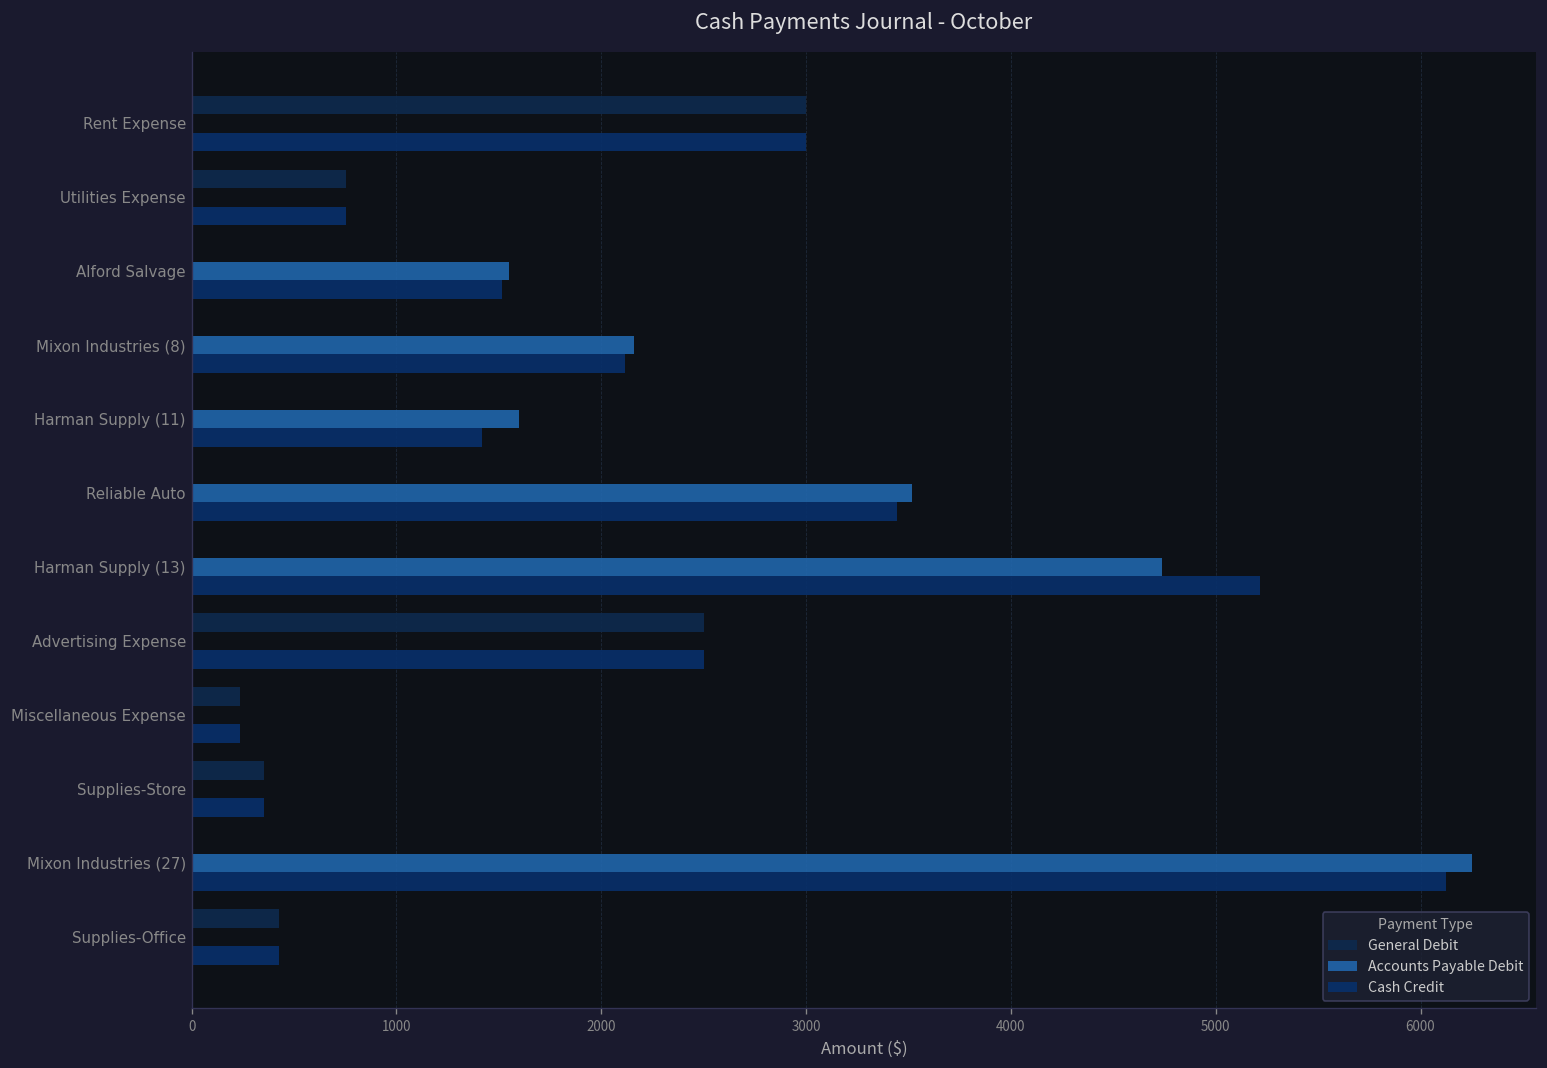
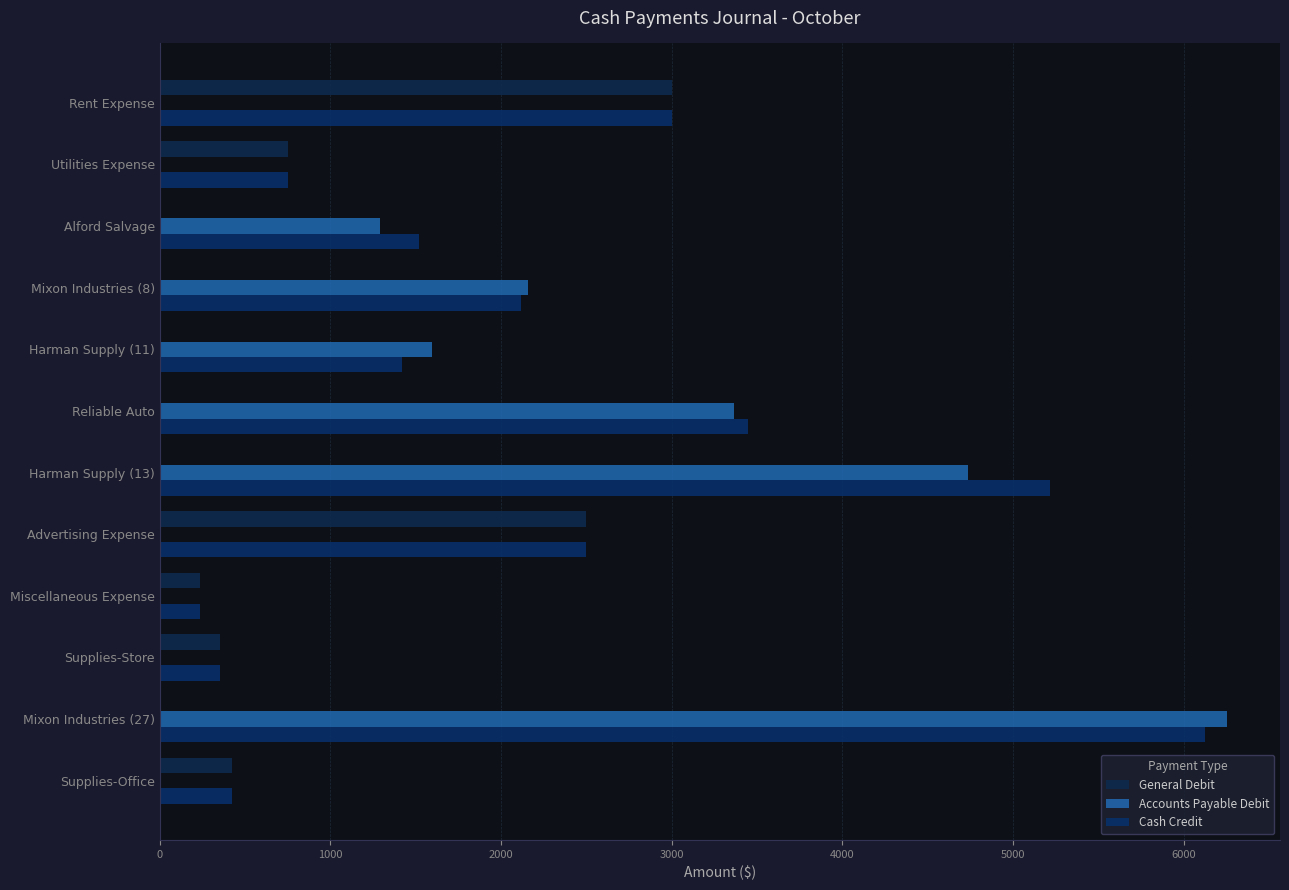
Accounts Payable Debit, Alford Salvage: 1550 -> 1290
Accounts Payable Debit, Reliable Auto: 3520 -> 3360
